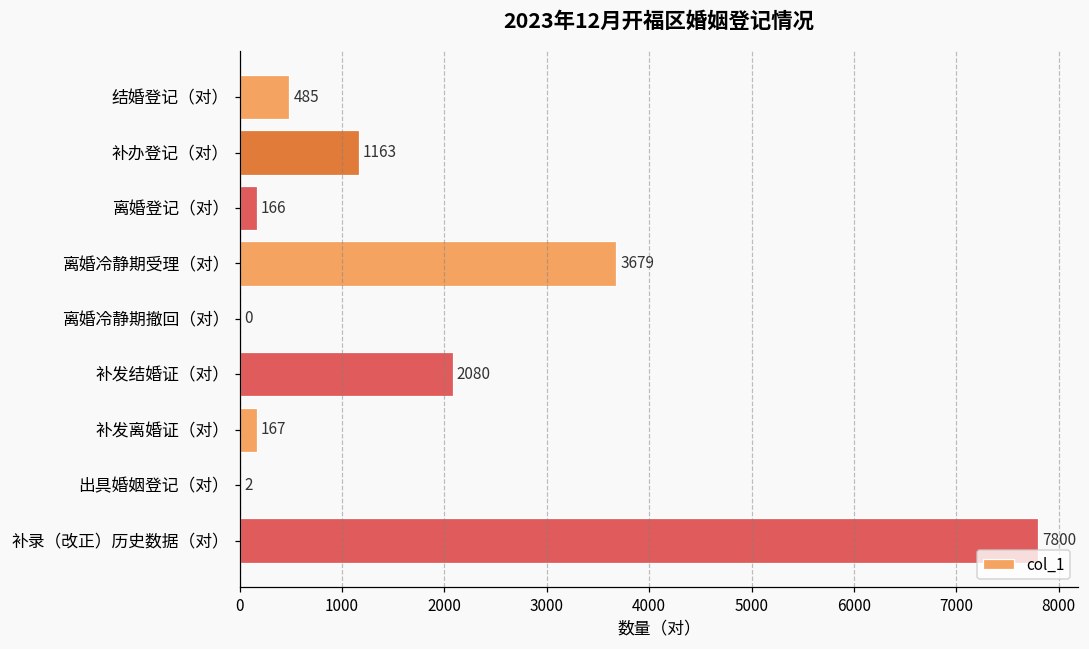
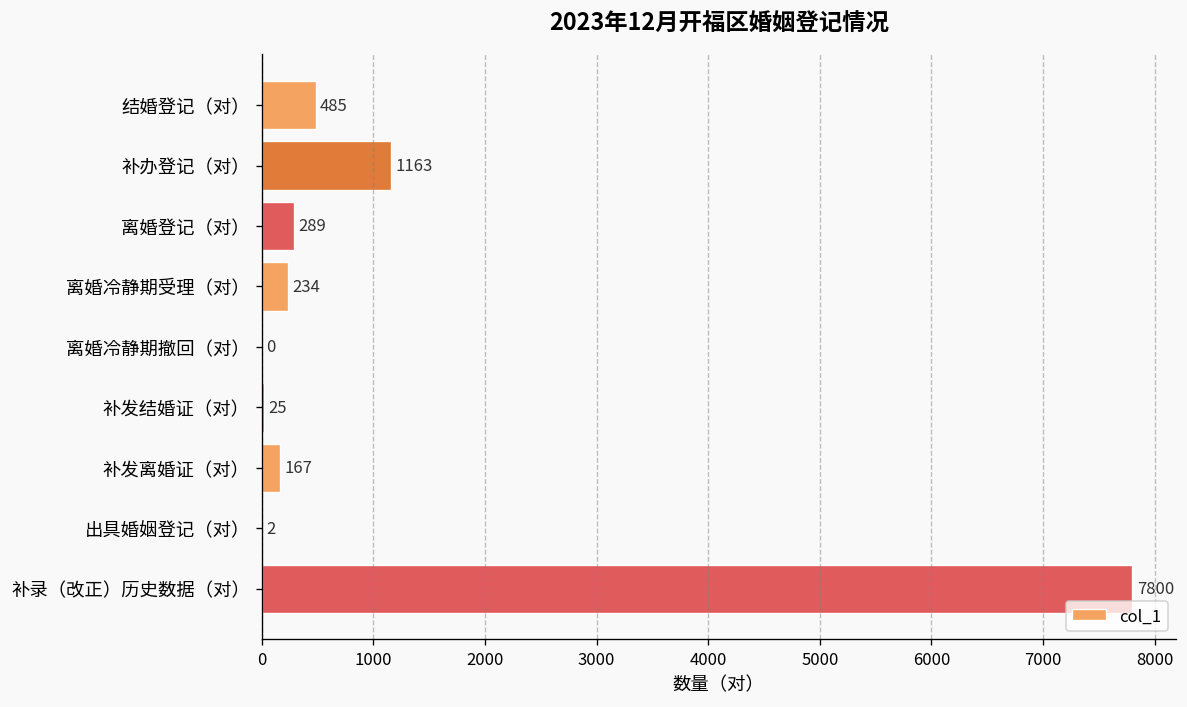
离婚登记（对）: 166 -> 289
离婚冷静期受理（对）: 3679 -> 234
补发结婚证（对）: 2080 -> 25
